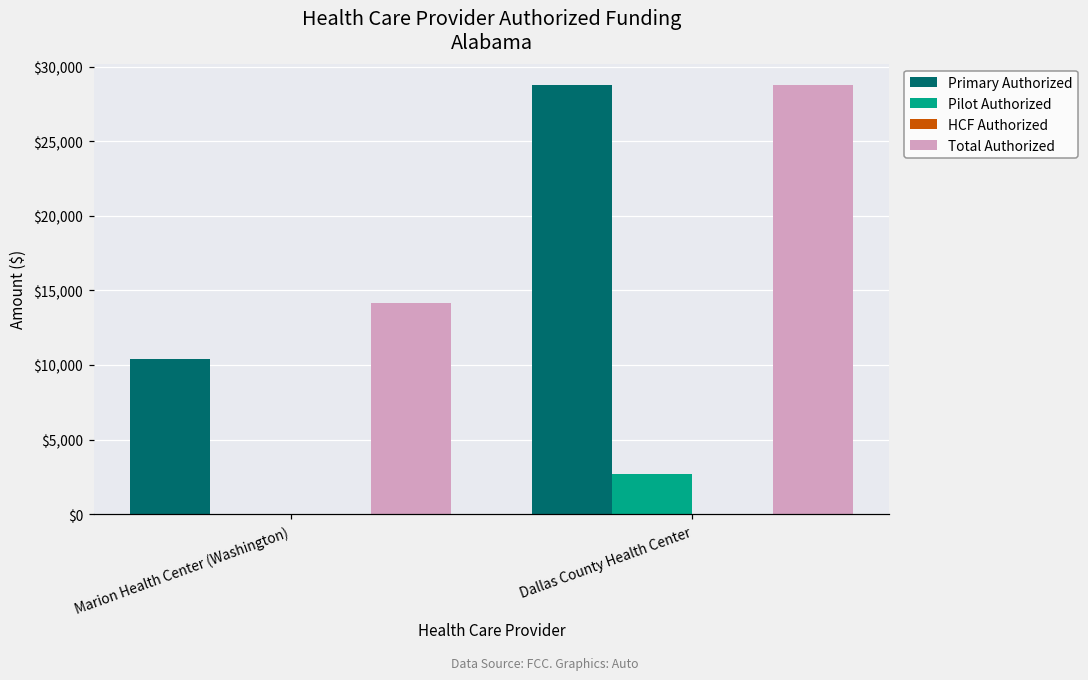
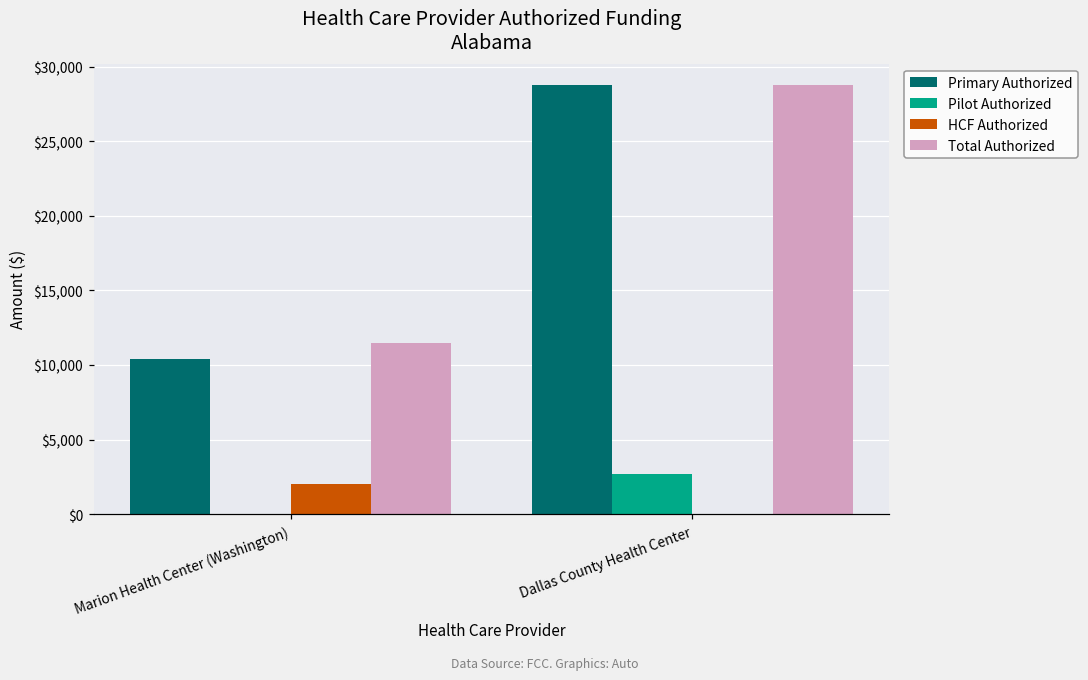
HCF Authorized, Marion Health Center (Washington): $0 -> $2,000
Total Authorized, Marion Health Center (Washington): $14,100 -> $11,500
